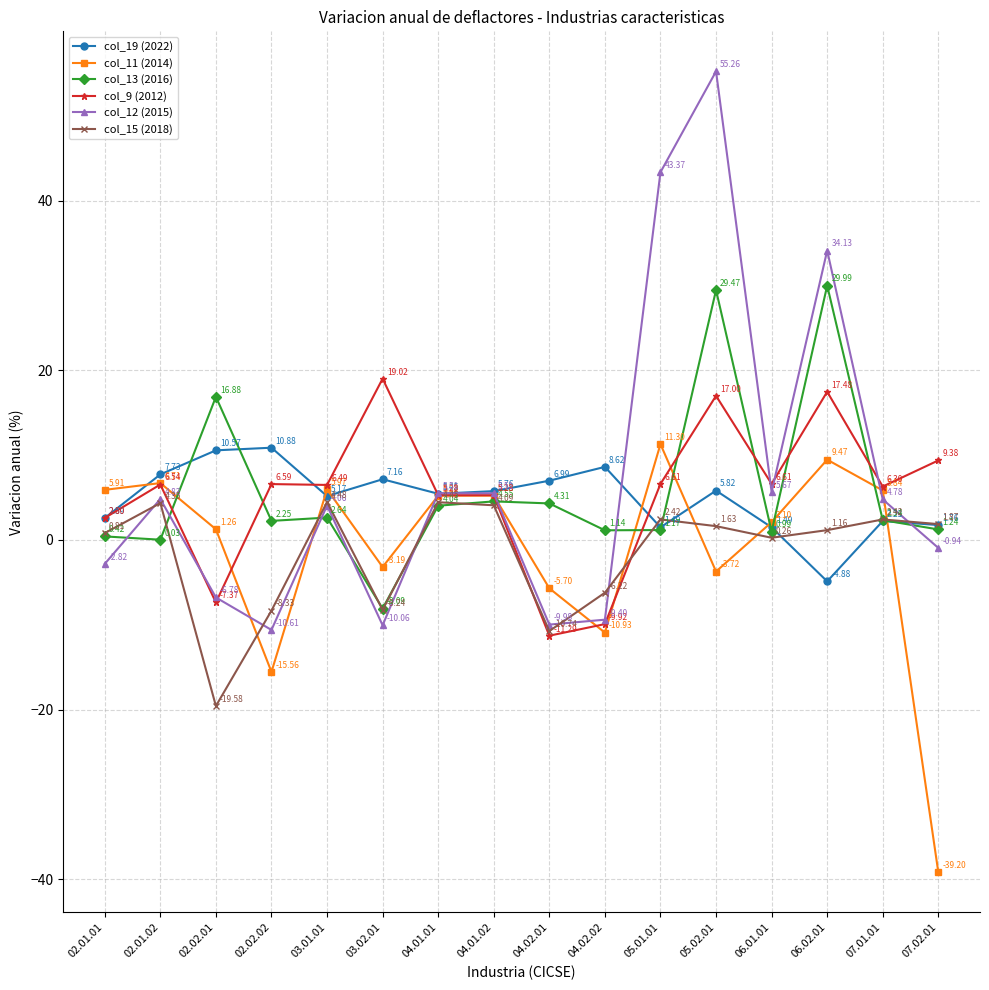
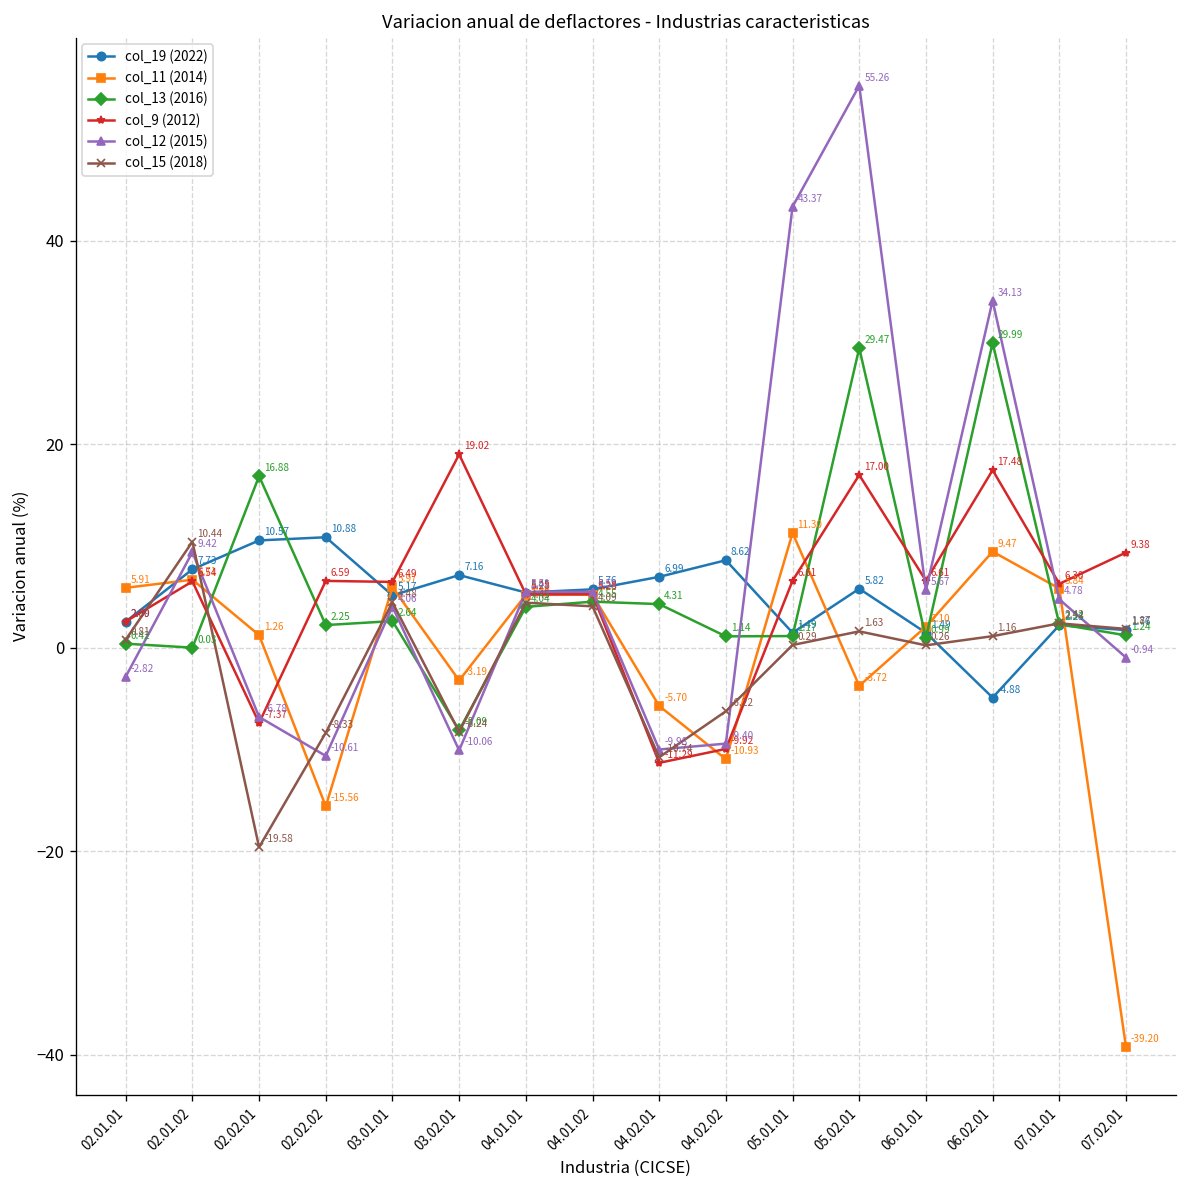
col_12 (2015), 02.01.02: 4.83 -> 9.42
col_15 (2018), 02.01.02: 4.35 -> 10.44
col_15 (2018), 05.01.01: 2.42 -> 0.29
